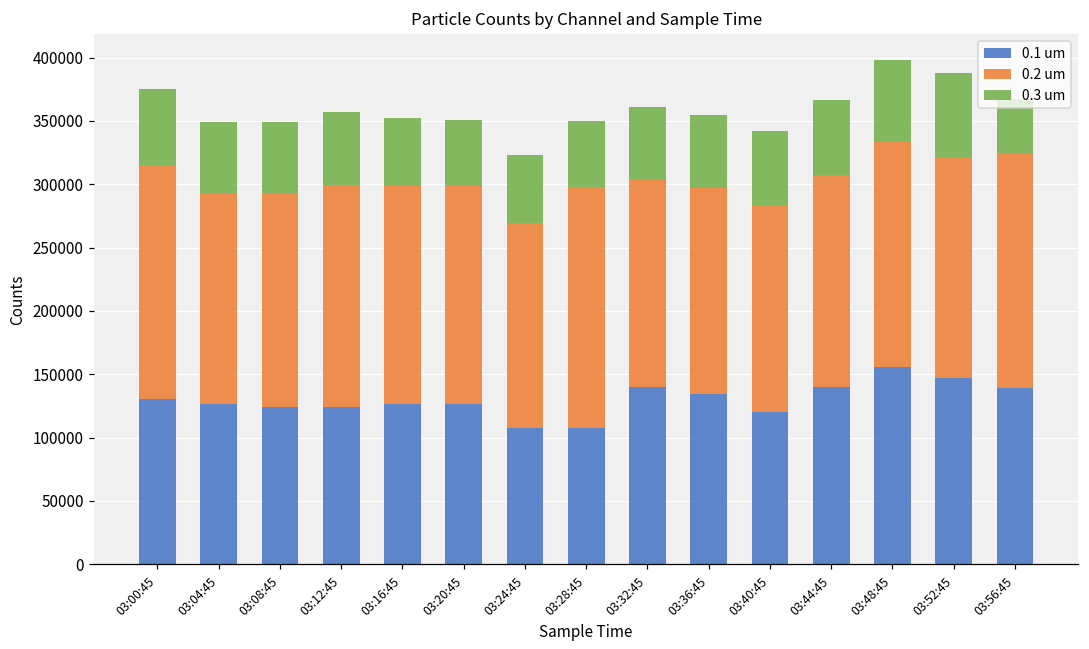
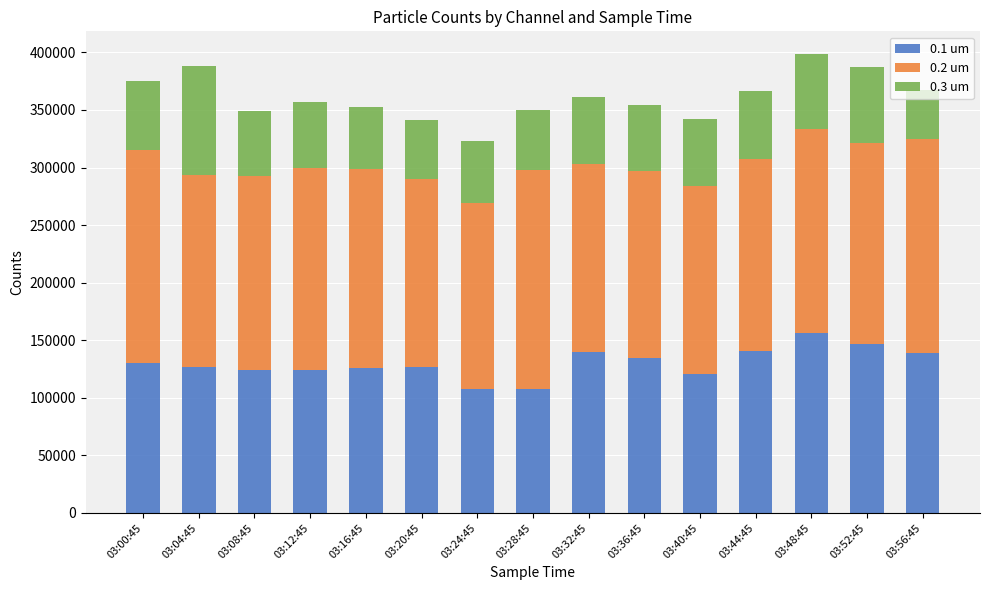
0.3 um, 03:04:45: 56000 -> 95000
0.2 um, 03:20:45: 173000 -> 163000
